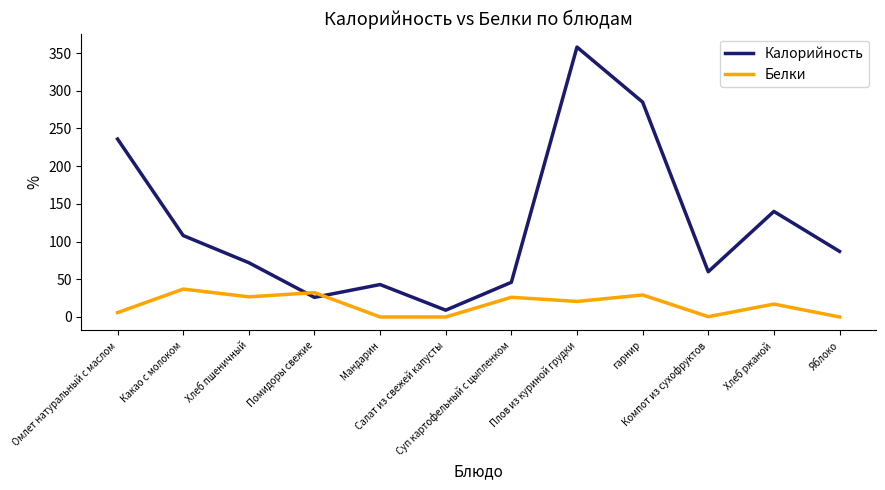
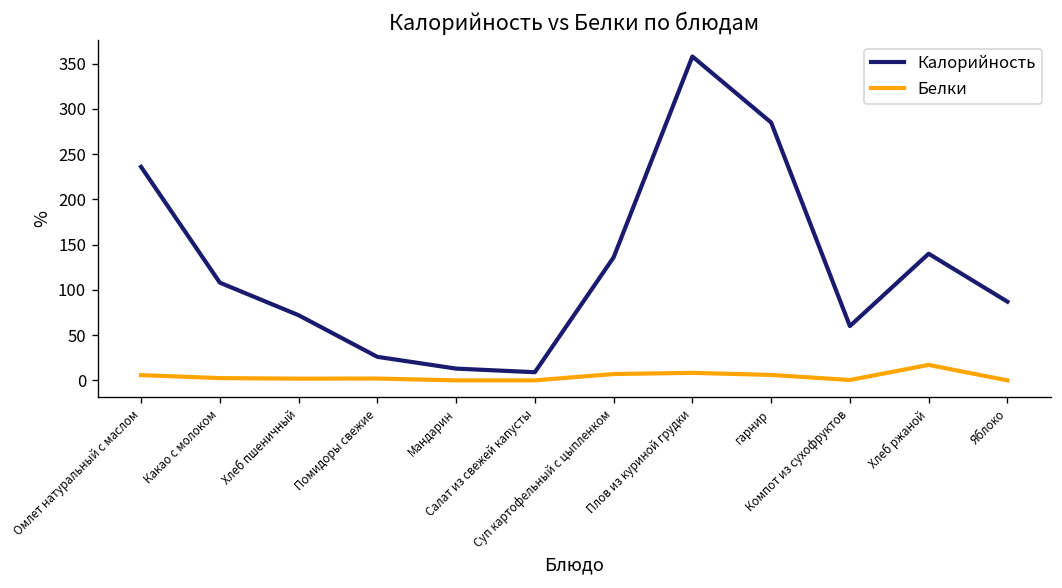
Белки, Какао с молоком: 40 -> 0
Белки, Хлеб пшеничный: 30 -> 0
Белки, Помидоры свежие: 30 -> 0
Калорийность, Мандарин: 40 -> 10
Калорийность, Суп картофельный с цыпленком: 50 -> 140
Белки, Суп картофельный с цыпленком: 30 -> 10
Белки, Плов из куриной грудки: 20 -> 10
Белки, гарнир: 30 -> 10
